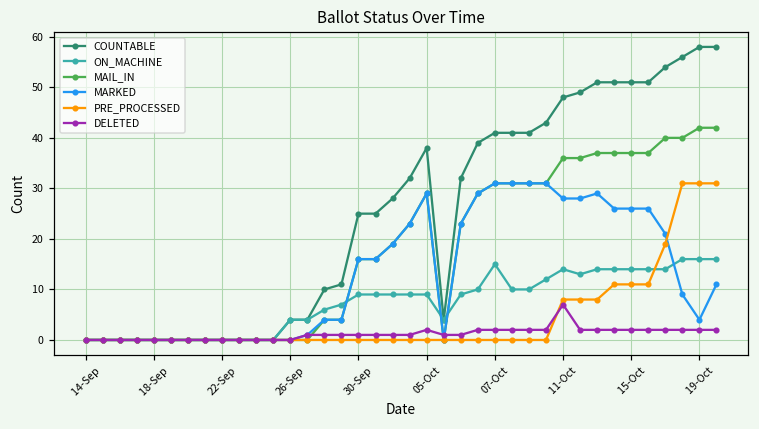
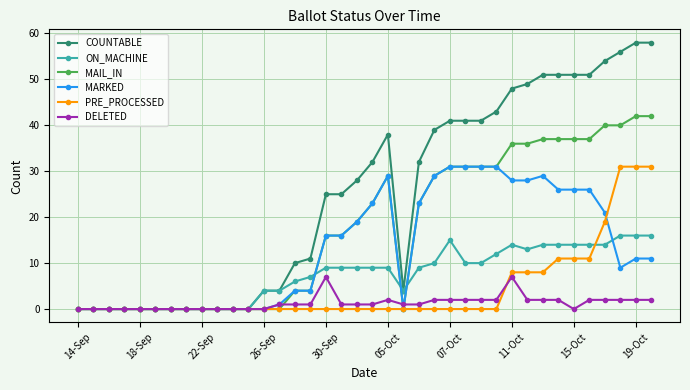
DELETED, 30-Sep: 1 -> 7
DELETED, 15-Oct: 2 -> 0
MARKED, 19-Oct: 4 -> 11
